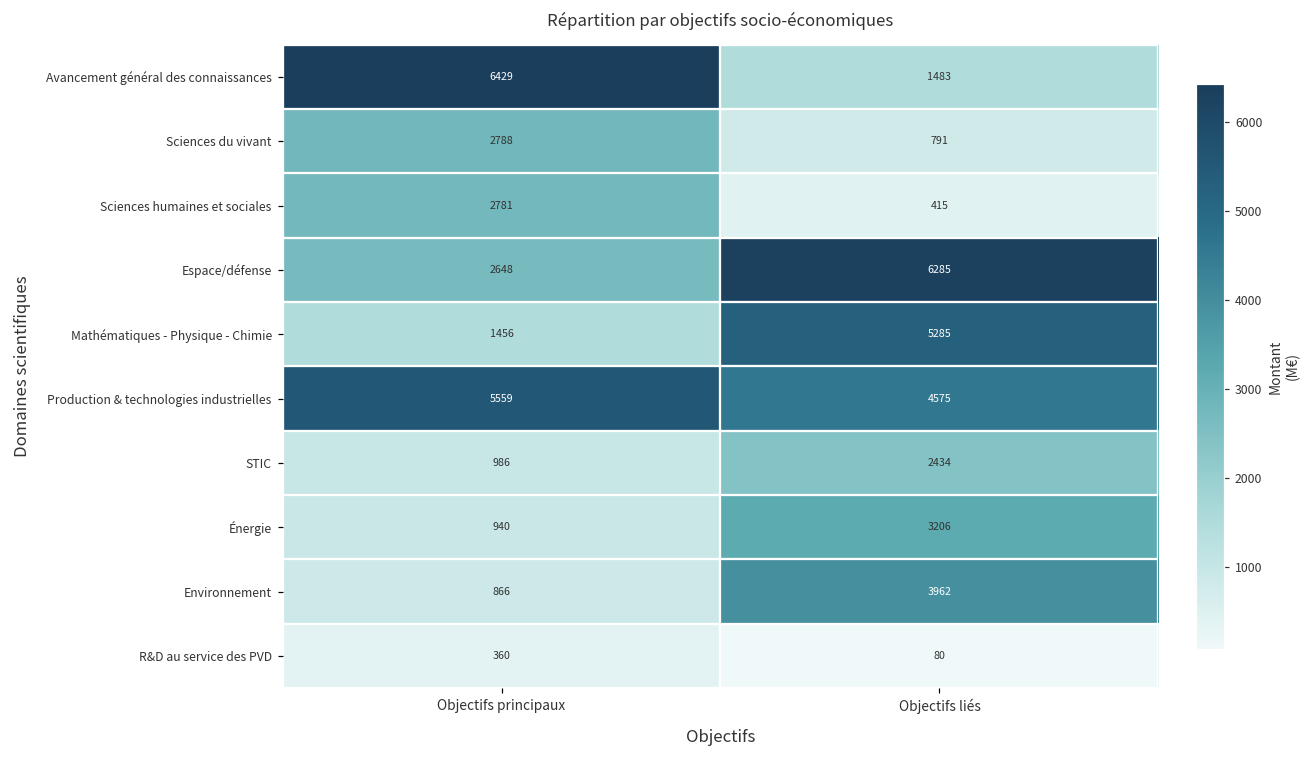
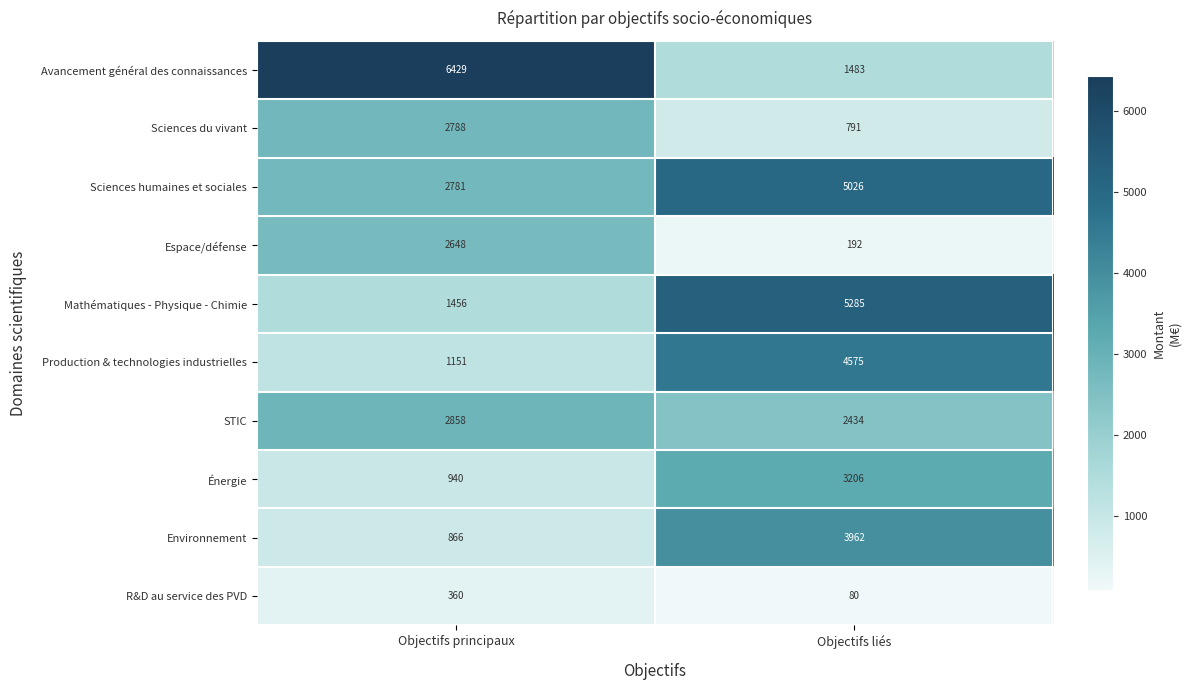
Sciences humaines et sociales, Objectifs liés: 415 -> 5026
Espace/défense, Objectifs liés: 6285 -> 192
Production & technologies industrielles, Objectifs principaux: 5559 -> 1151
STIC, Objectifs principaux: 986 -> 2858
